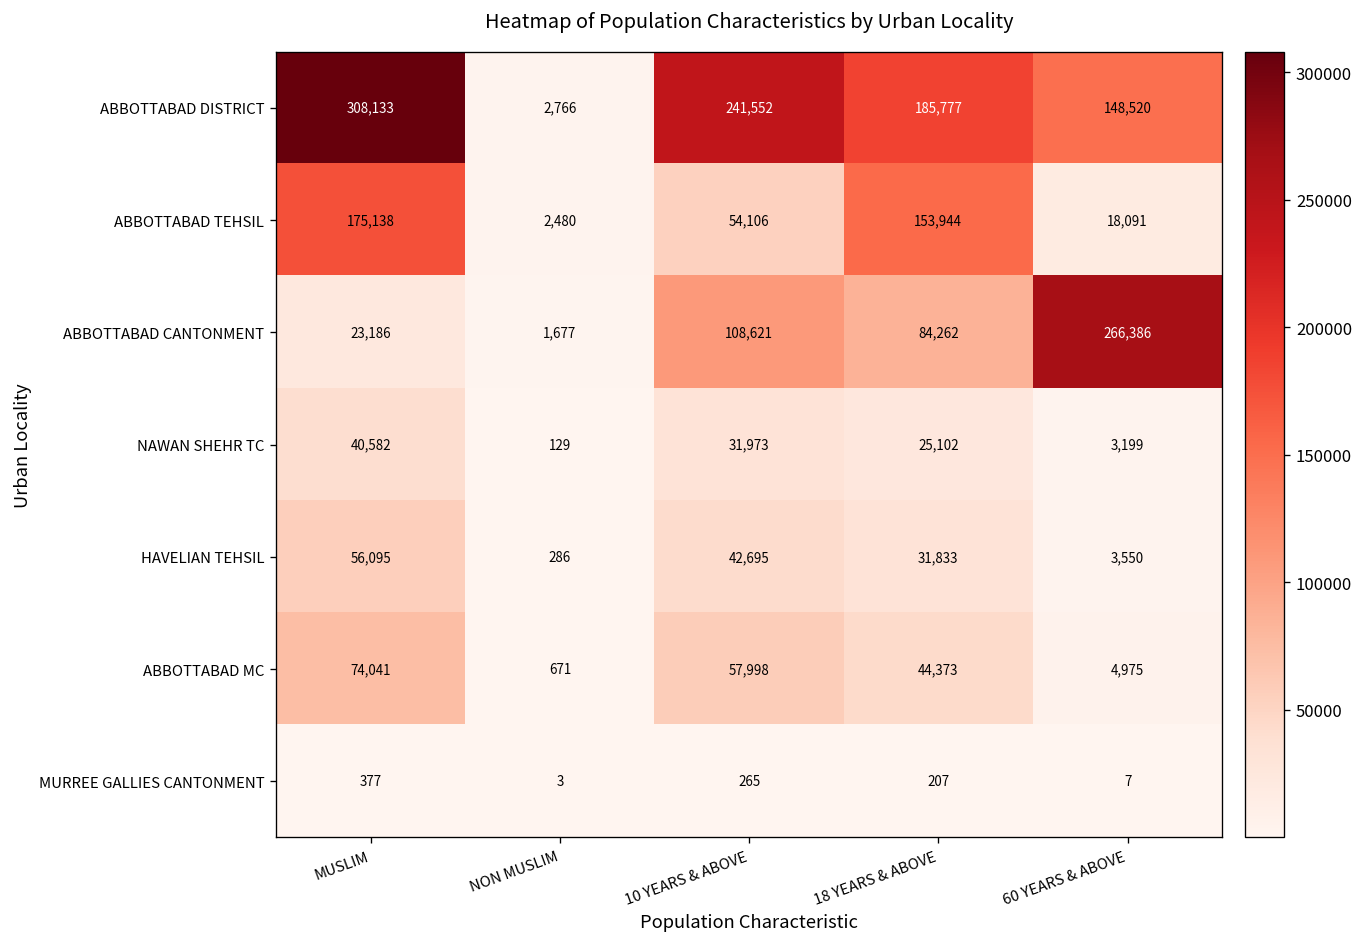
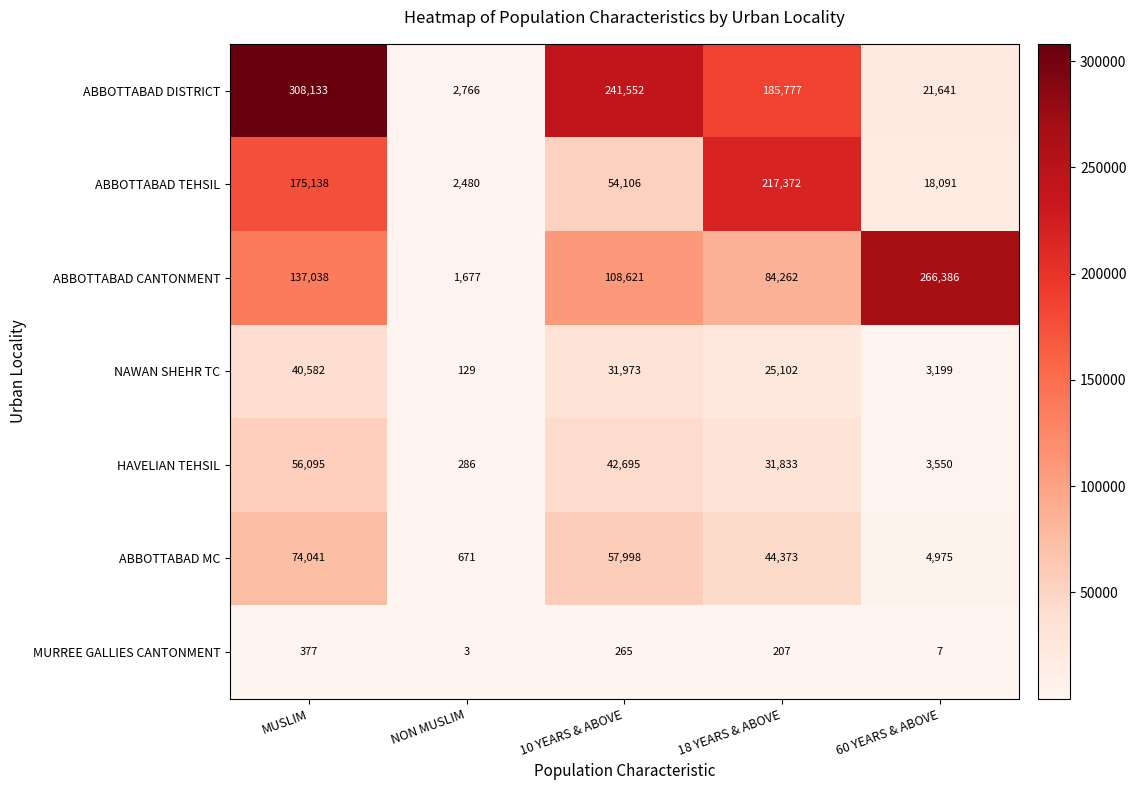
ABBOTTABAD DISTRICT, 60 YEARS & ABOVE: 148,520 -> 21,641
ABBOTTABAD TEHSIL, 18 YEARS & ABOVE: 153,944 -> 217,372
ABBOTTABAD CANTONMENT, MUSLIM: 23,186 -> 137,038
